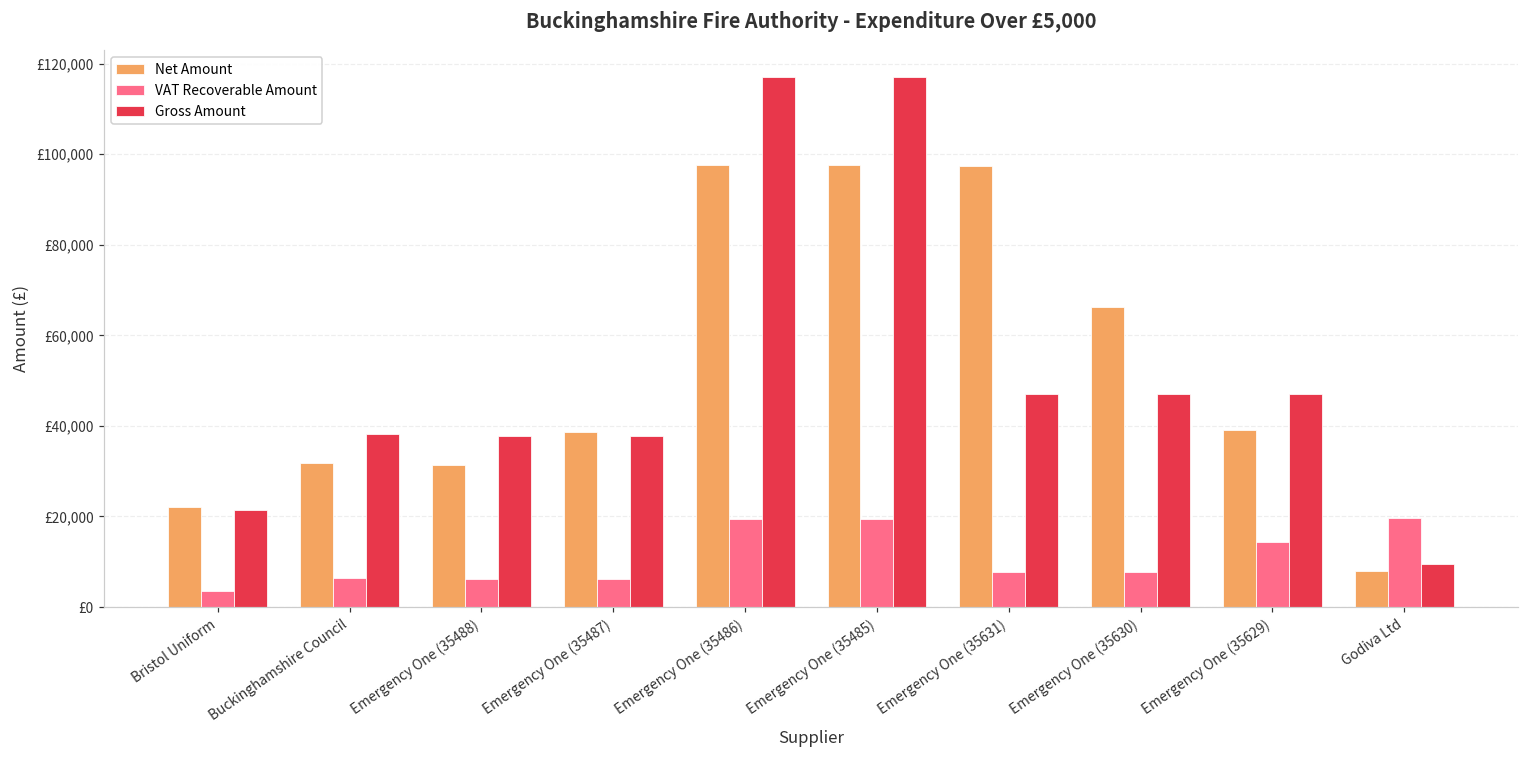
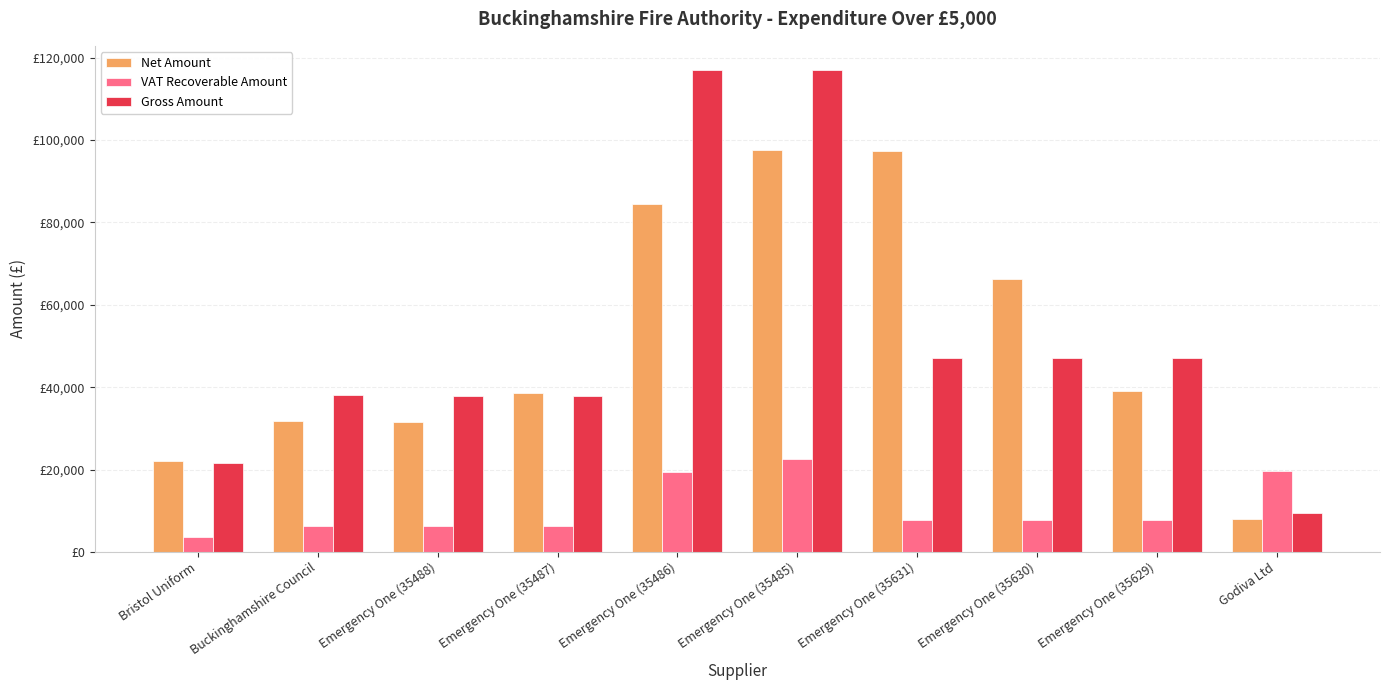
Net Amount, Emergency One (35486): £98,000 -> £84,000
VAT Recoverable Amount, Emergency One (35485): £20,000 -> £23,000
VAT Recoverable Amount, Emergency One (35629): £14,000 -> £8,000
